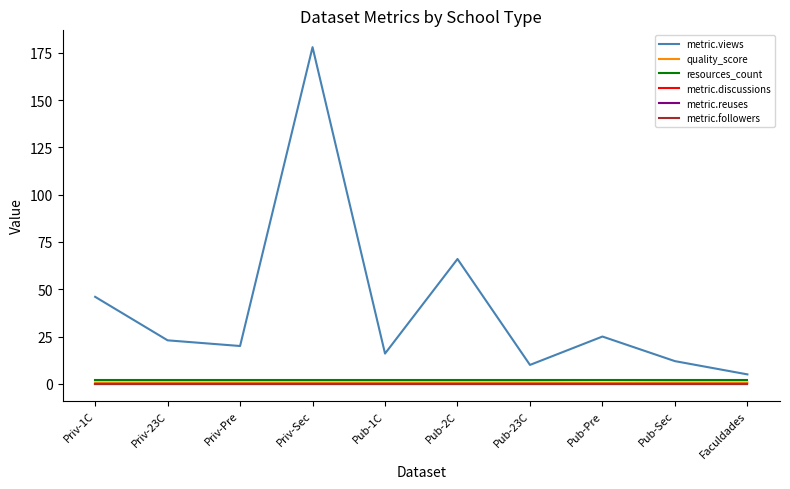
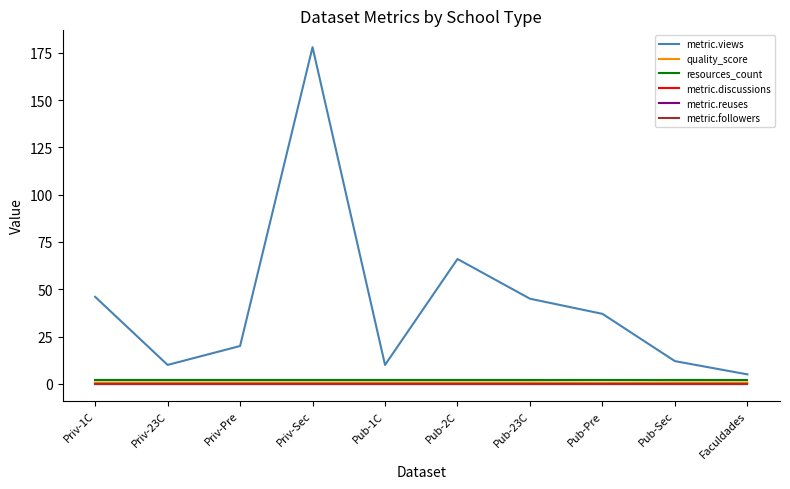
metric.views, Priv-23C: 23 -> 10
metric.views, Pub-1C: 16 -> 10
metric.views, Pub-23C: 10 -> 45
metric.views, Pub-Pre: 25 -> 37
